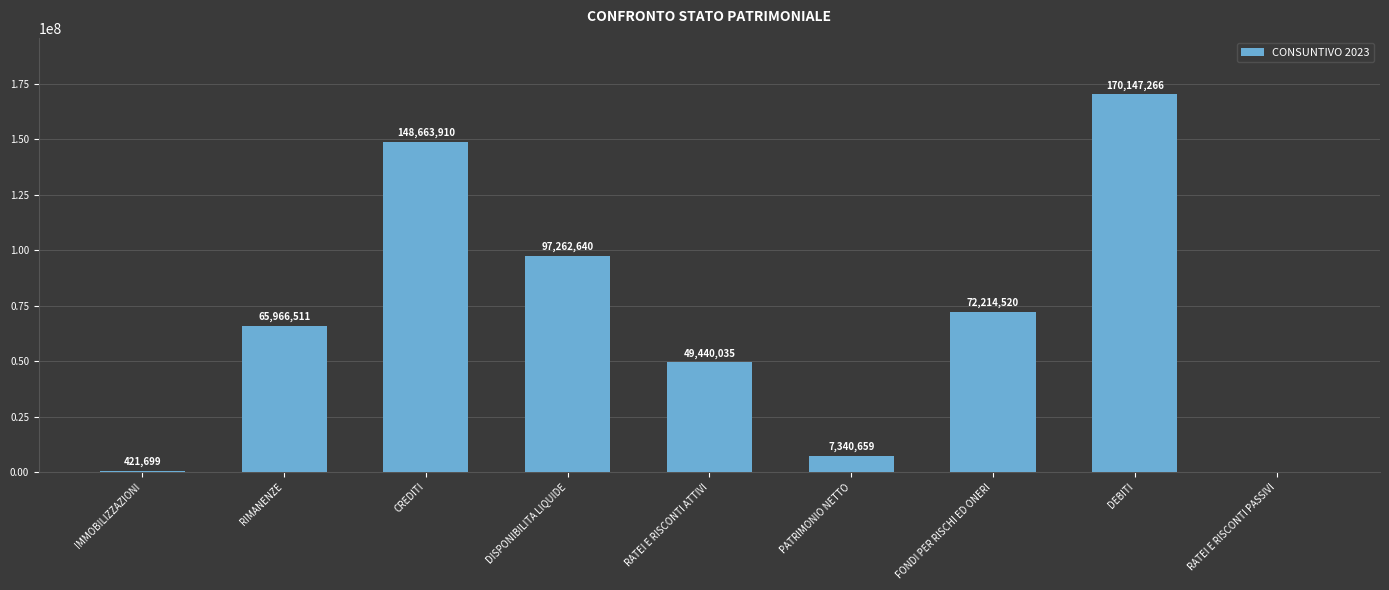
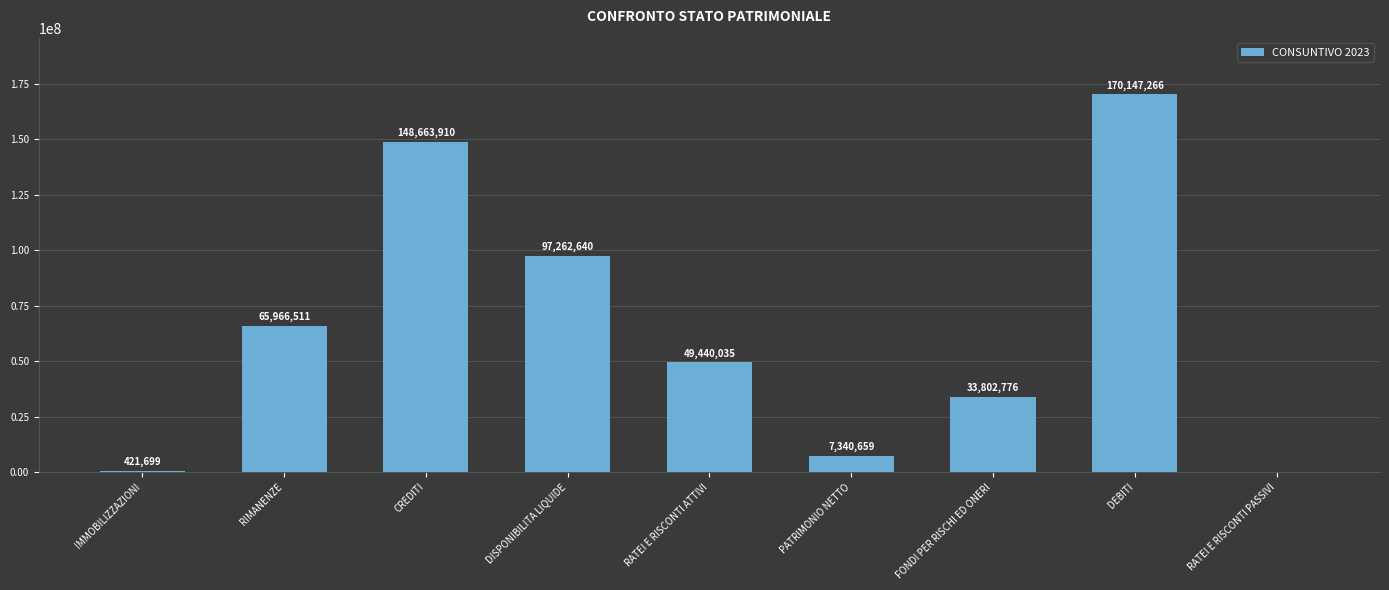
FONDI PER RISCHI ED ONERI: 72,214,520 -> 33,802,776
